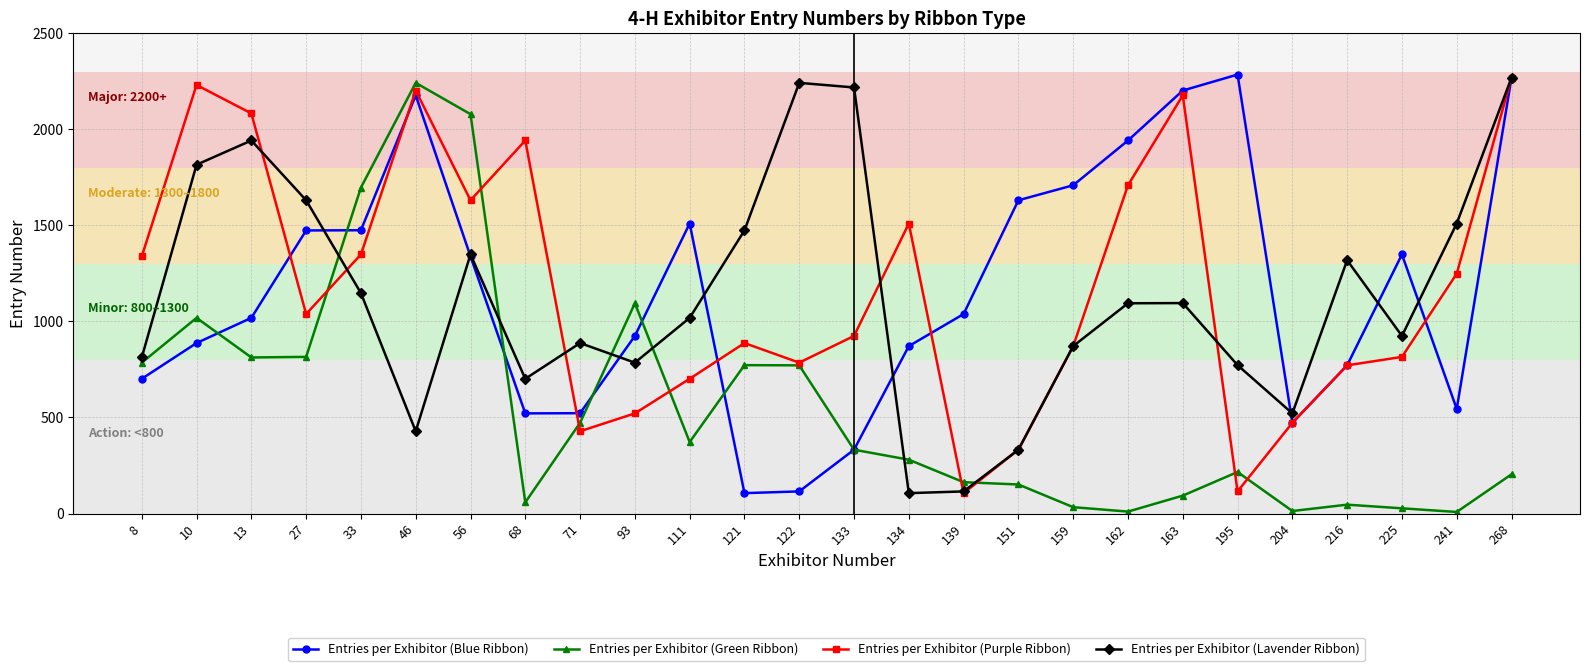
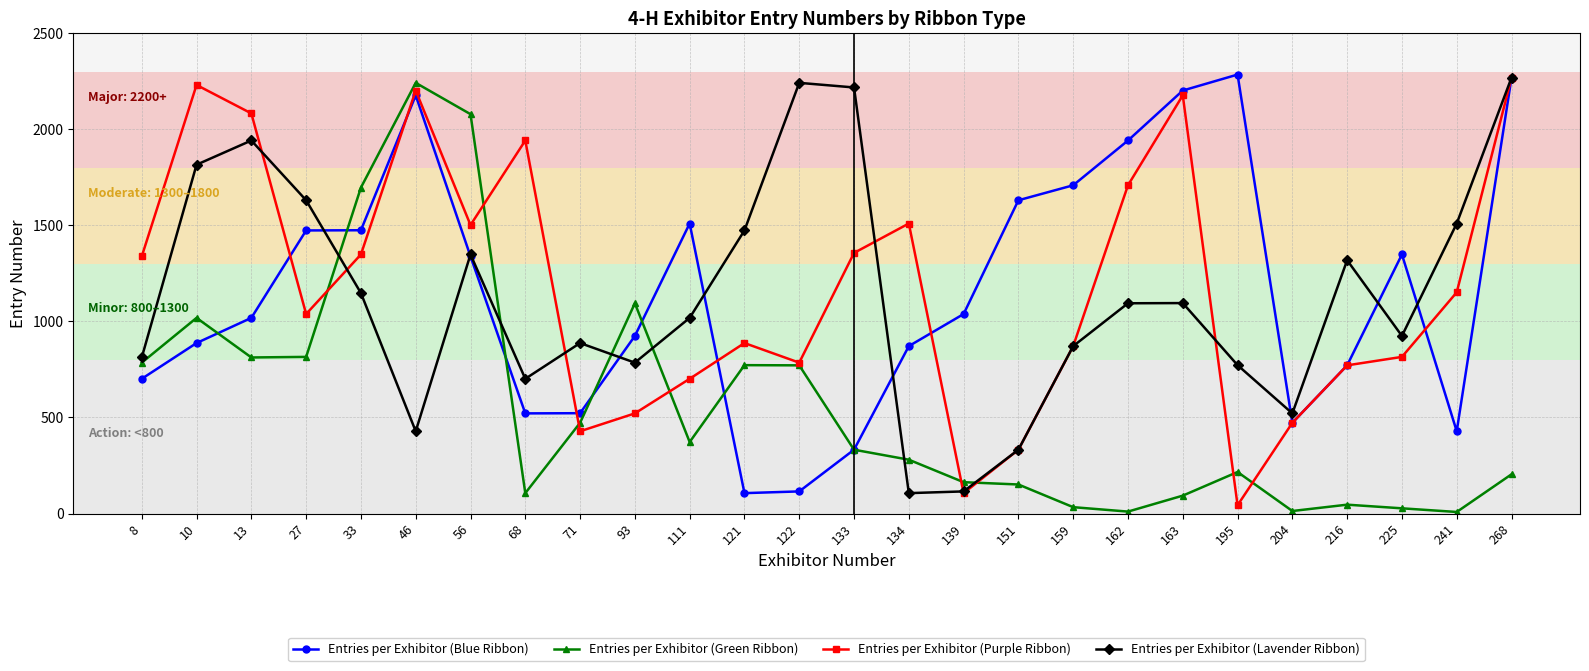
Entries per Exhibitor (Purple Ribbon), 56: 1630 -> 1500
Entries per Exhibitor (Green Ribbon), 68: 60 -> 110
Entries per Exhibitor (Purple Ribbon), 133: 920 -> 1360
Entries per Exhibitor (Purple Ribbon), 195: 120 -> 40
Entries per Exhibitor (Blue Ribbon), 241: 540 -> 430
Entries per Exhibitor (Purple Ribbon), 241: 1250 -> 1150
